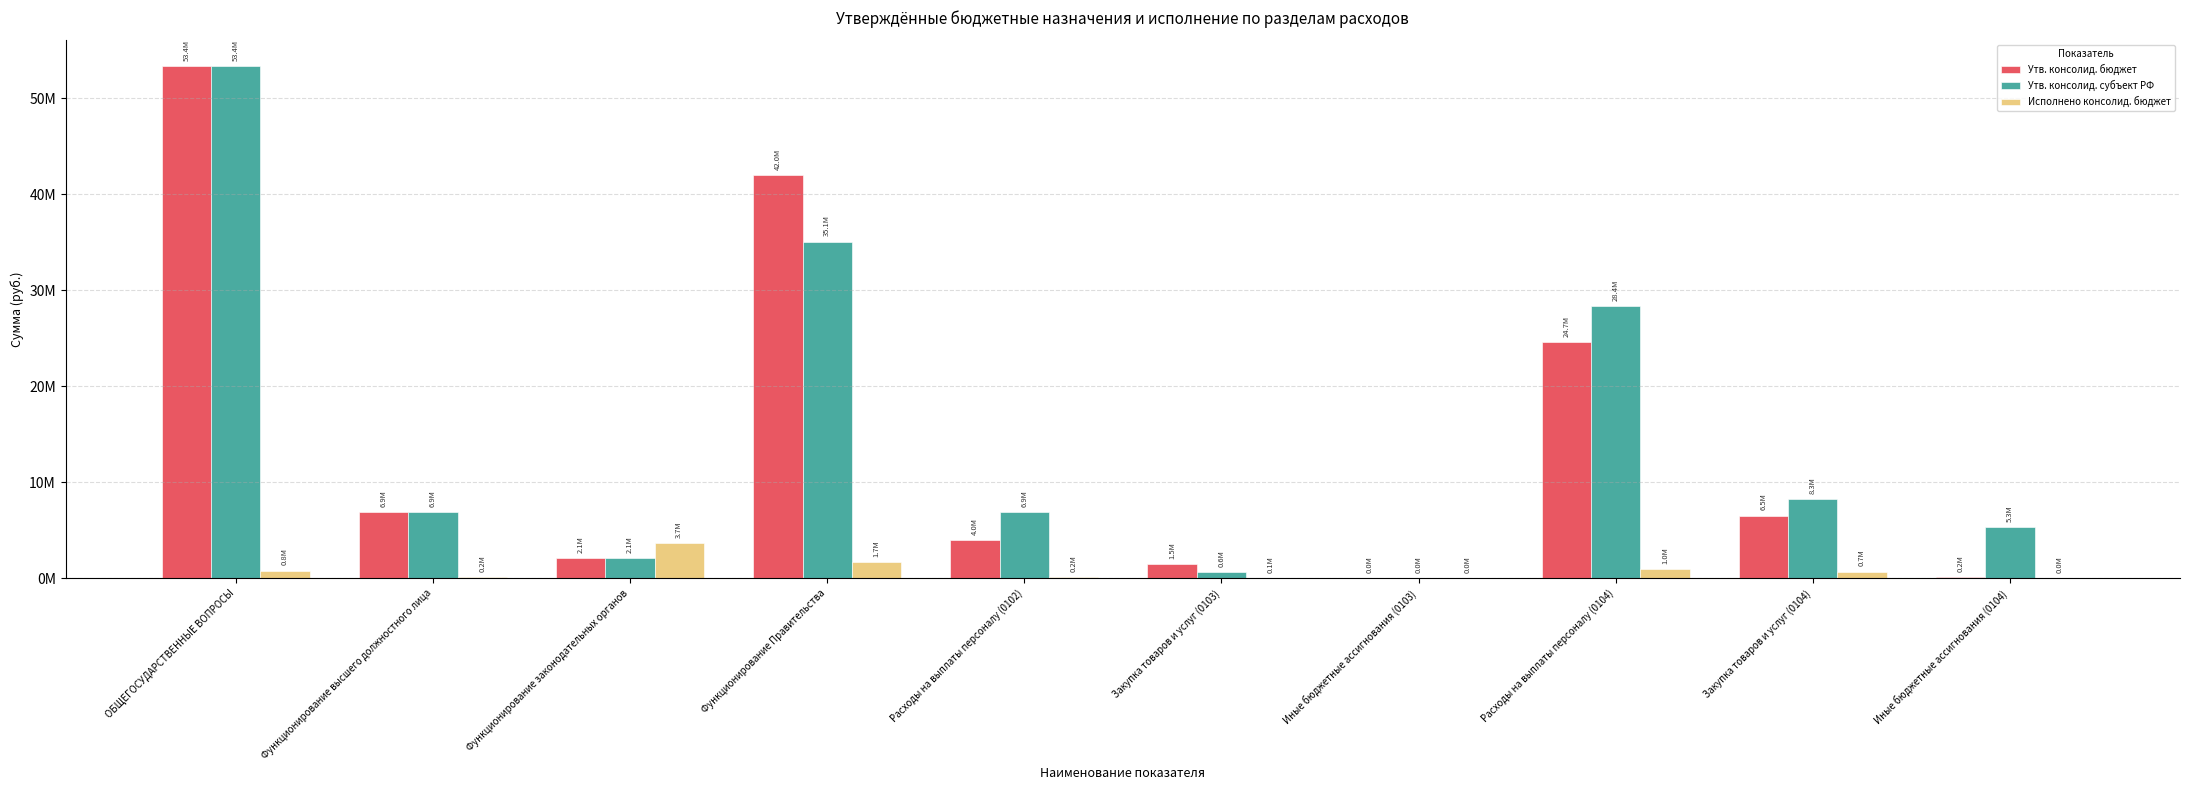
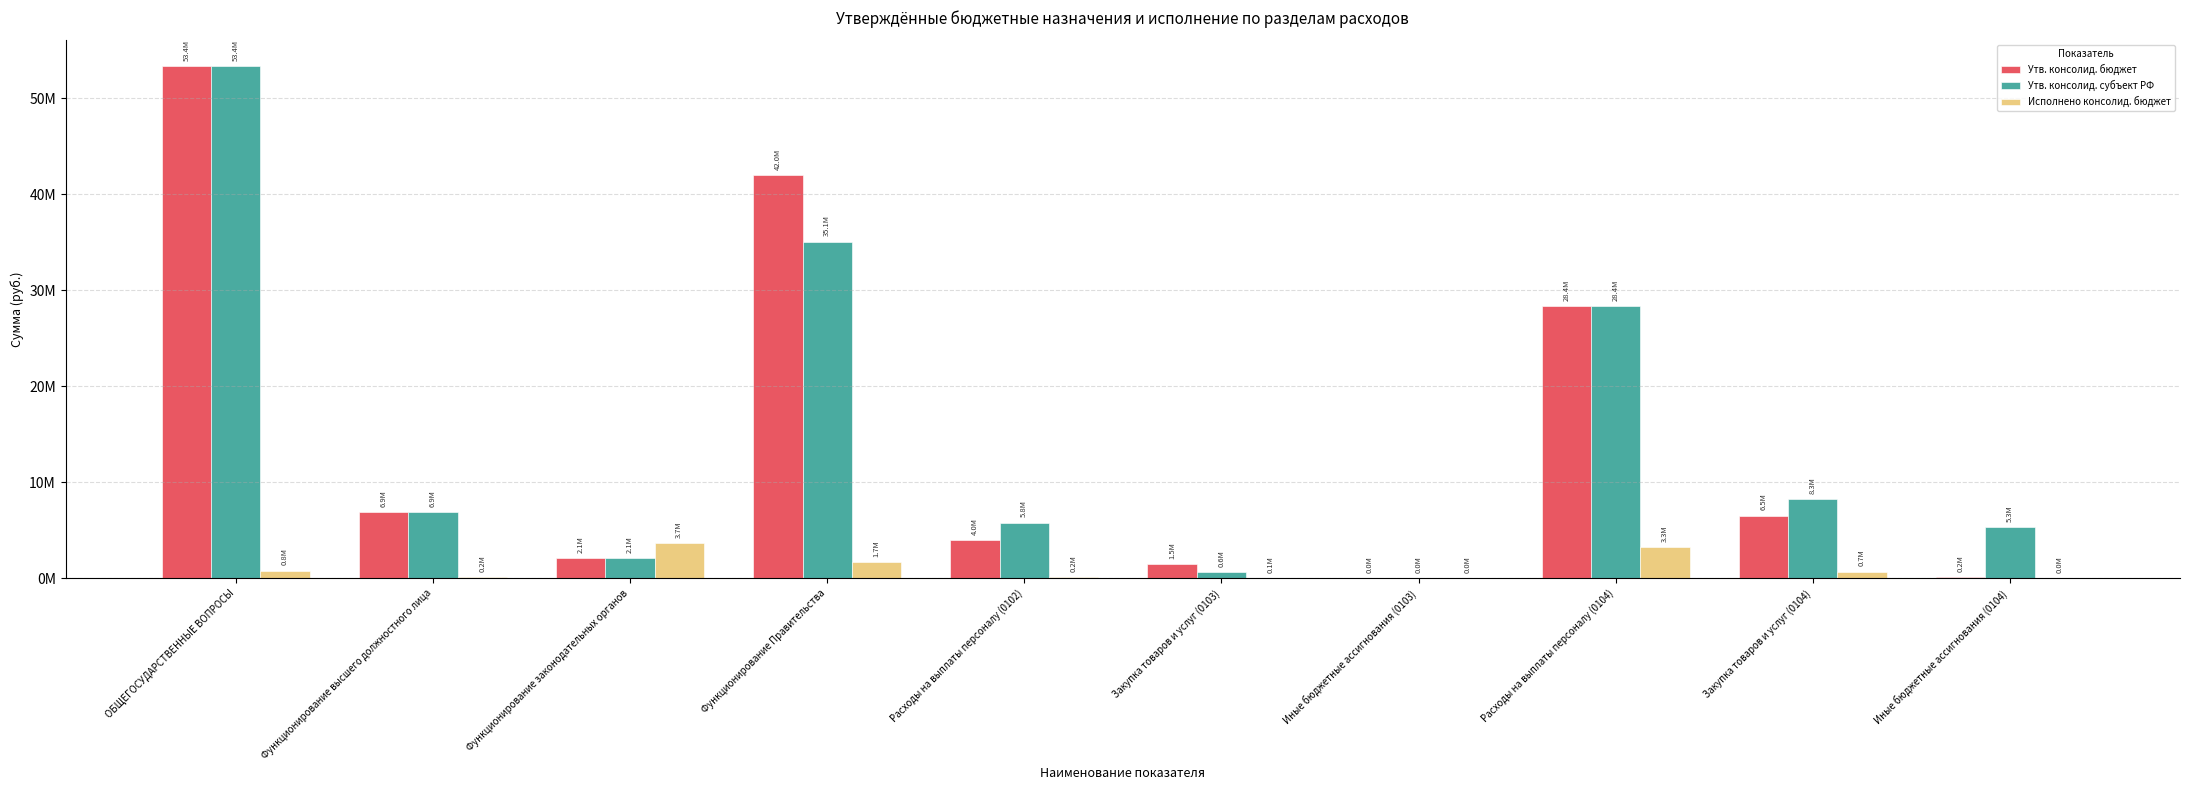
Утв. консолид. субъект РФ, Расходы на выплаты персоналу (0102): 6.9M -> 5.8M
Утв. консолид. бюджет, Расходы на выплаты персоналу (0104): 24.7M -> 28.4M
Исполнено консолид. бюджет, Расходы на выплаты персоналу (0104): 1.0M -> 3.3M
